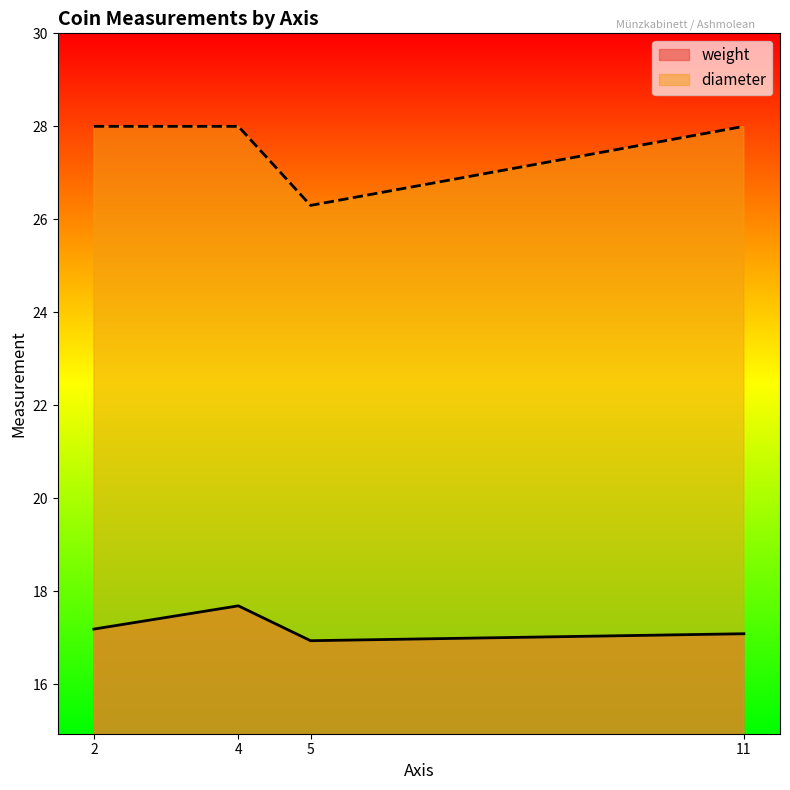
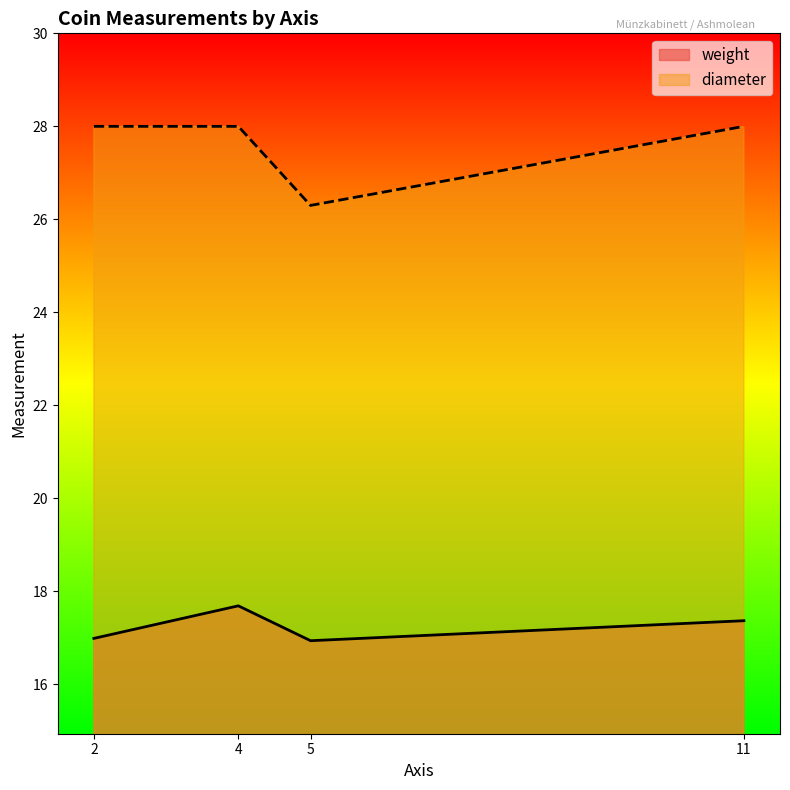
weight, 2: 17.2 -> 17.0
weight, 11: 17.1 -> 17.4
